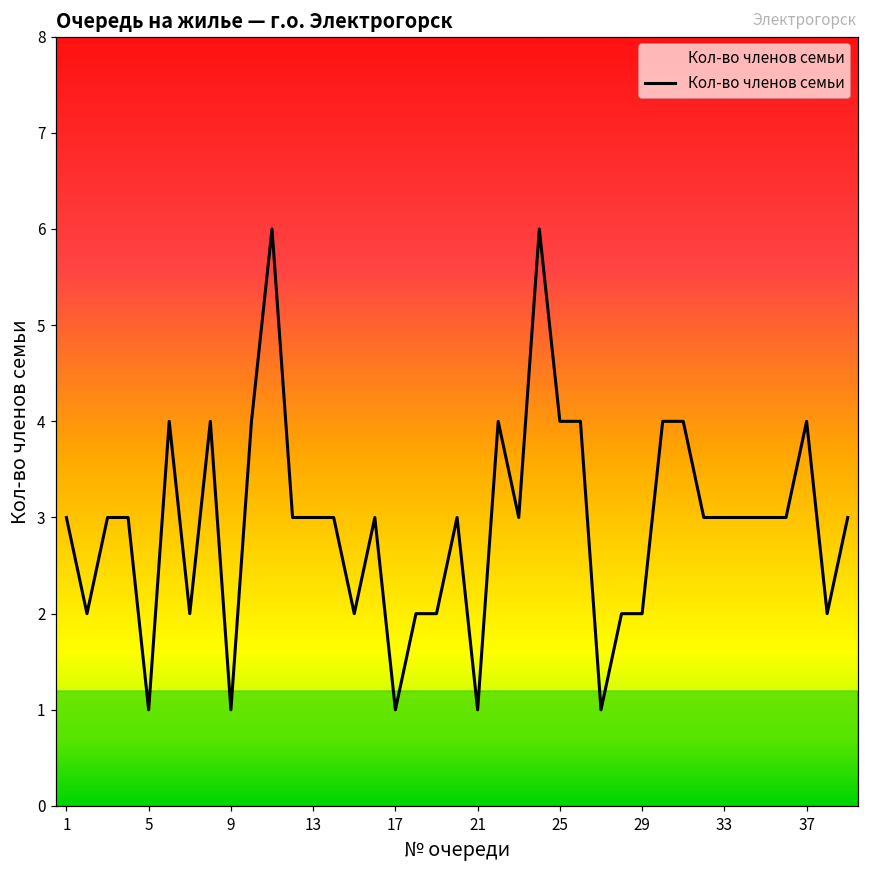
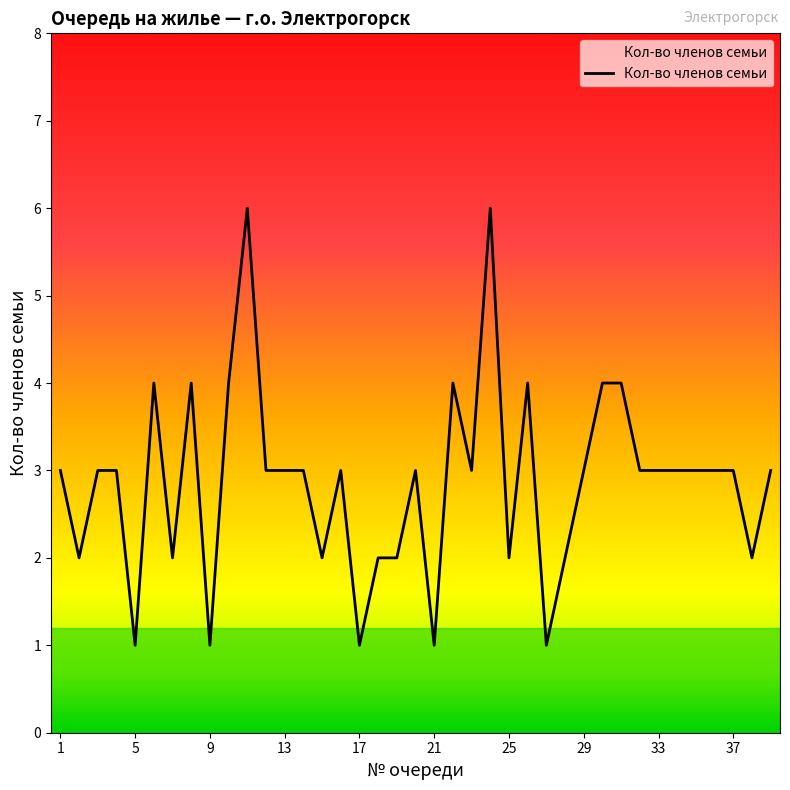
25: 4 -> 2
29: 2 -> 3
37: 4 -> 3
